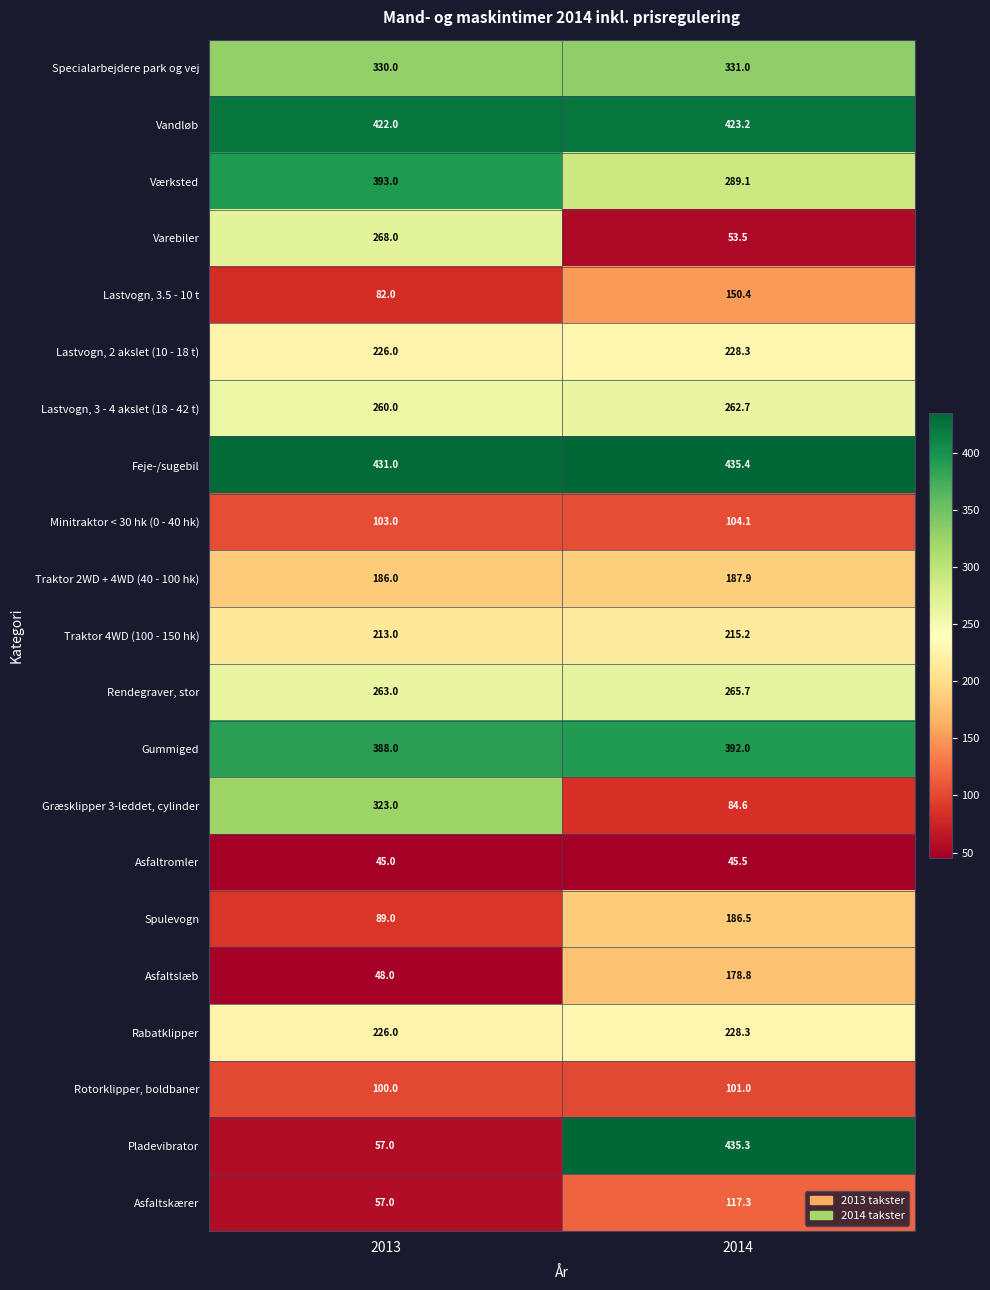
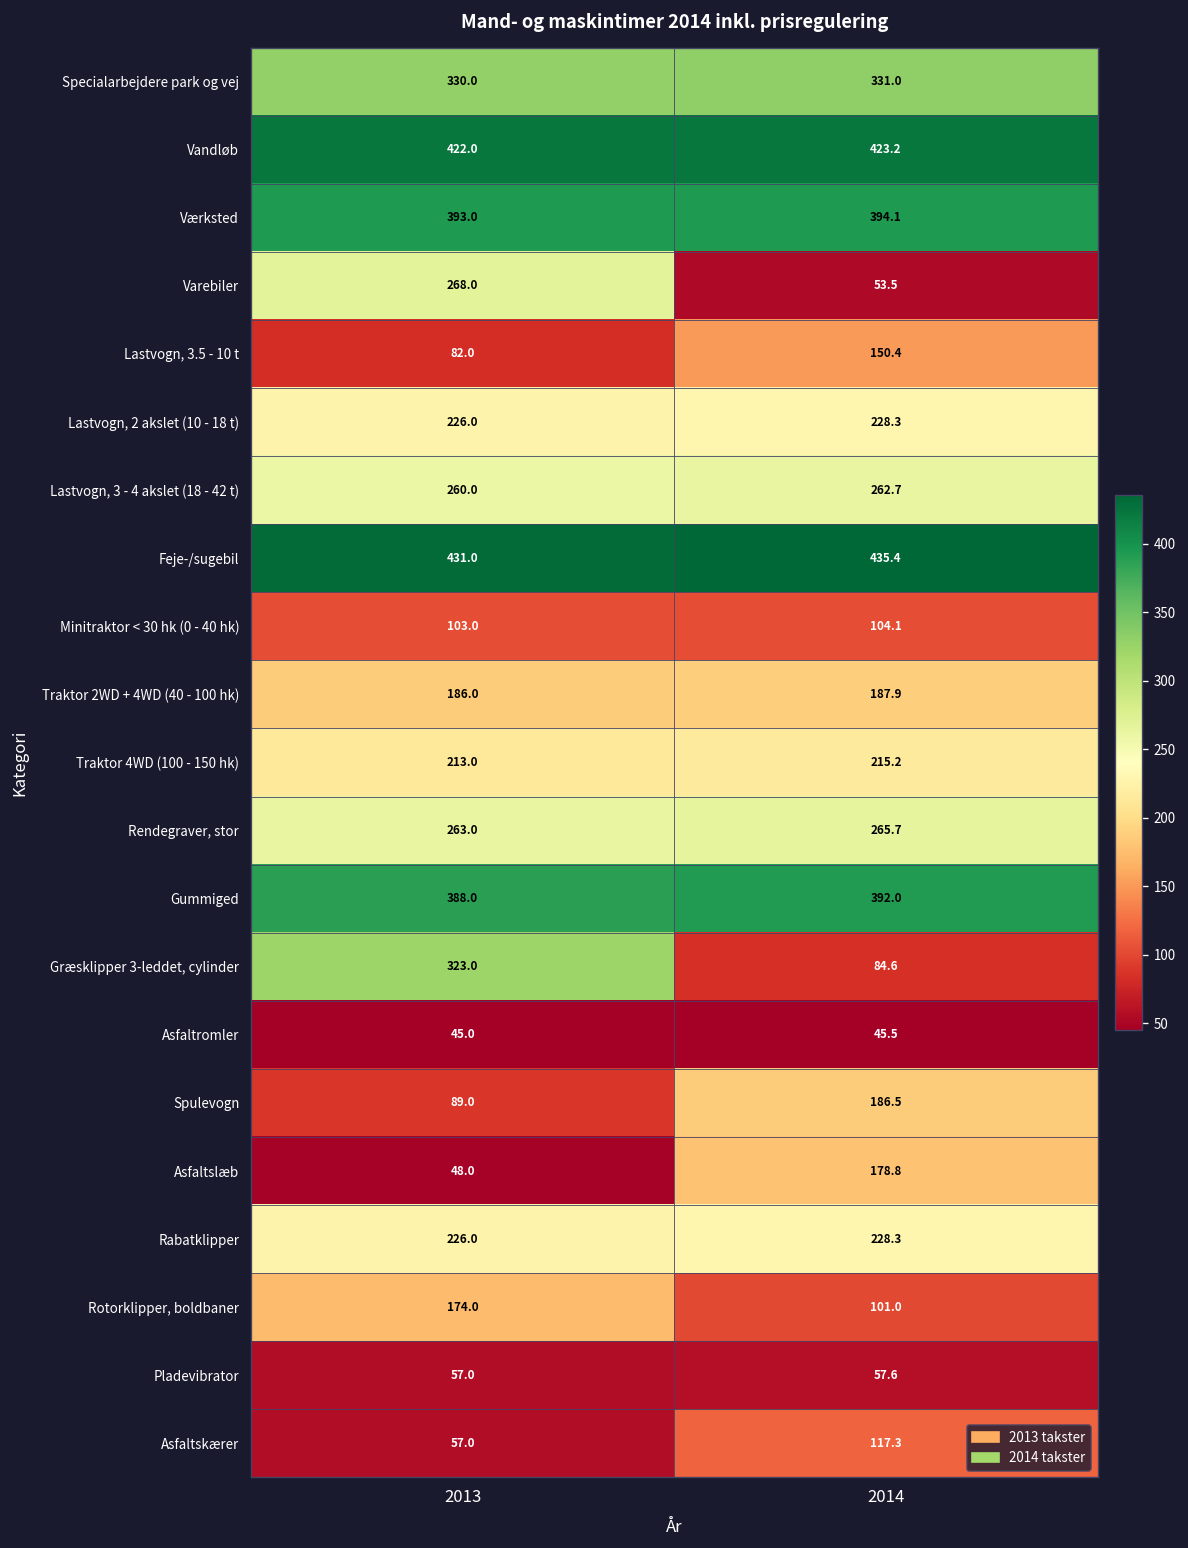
Værksted, 2014: 289.1 -> 394.1
Rotorklipper, boldbaner, 2013: 100.0 -> 174.0
Pladevibrator, 2014: 435.3 -> 57.6
